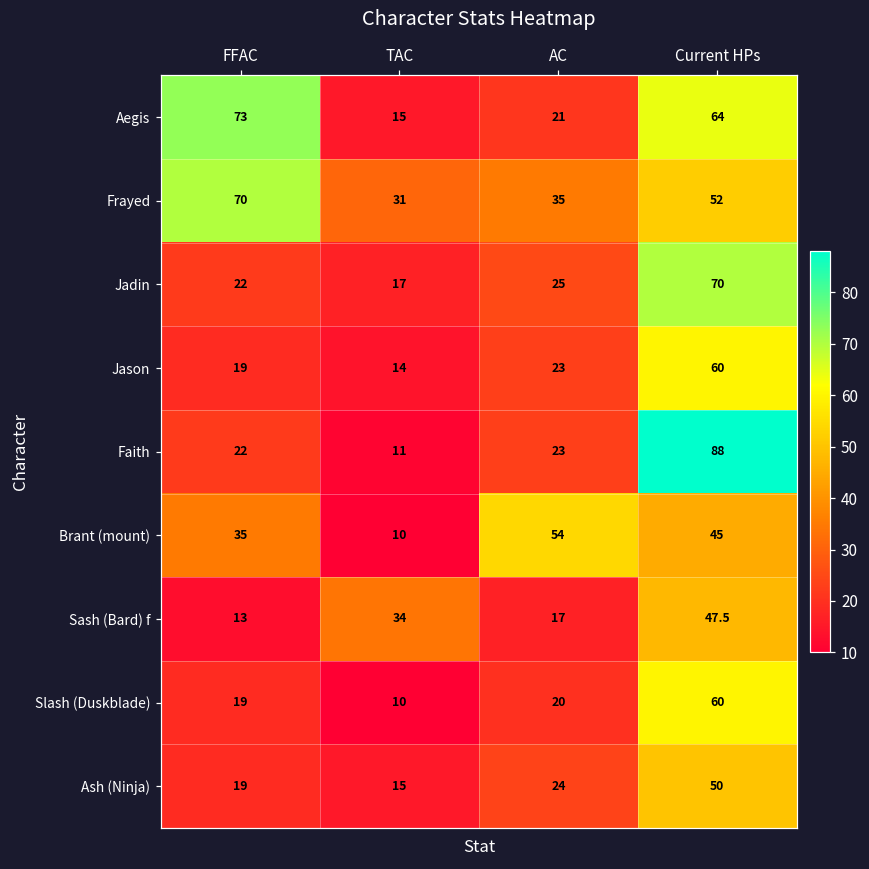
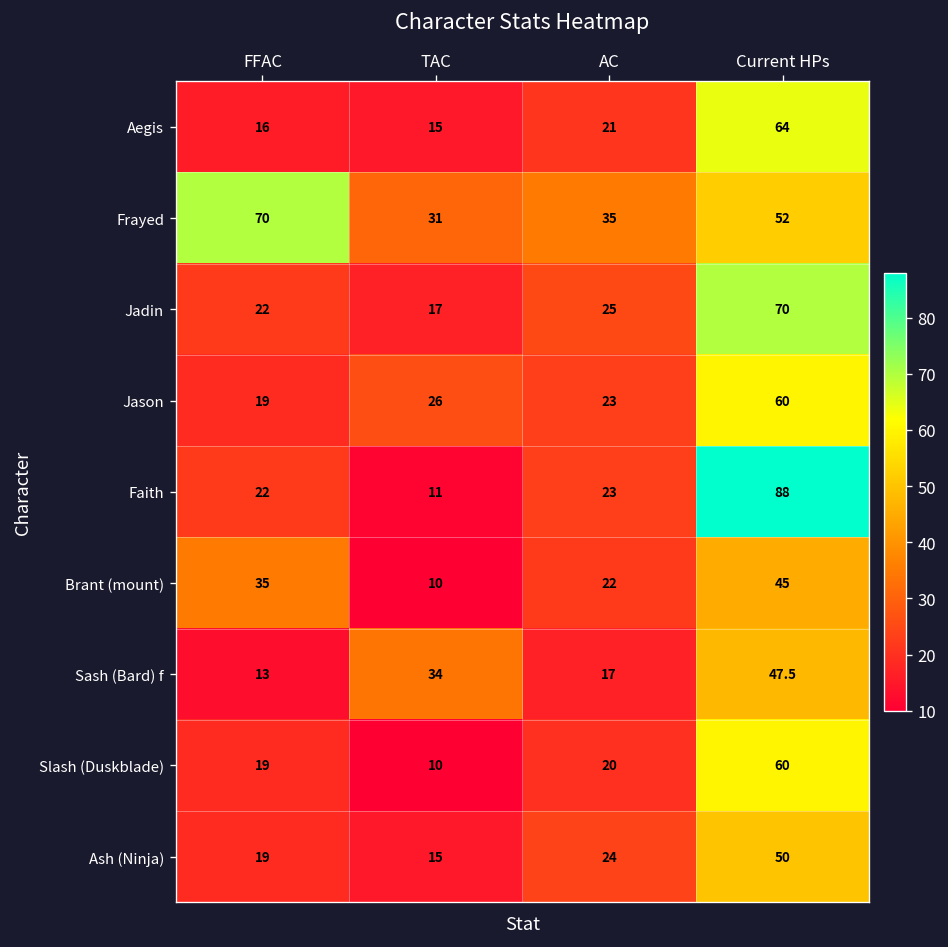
Aegis, FFAC: 73 -> 16
Jason, TAC: 14 -> 26
Brant (mount), AC: 54 -> 22
